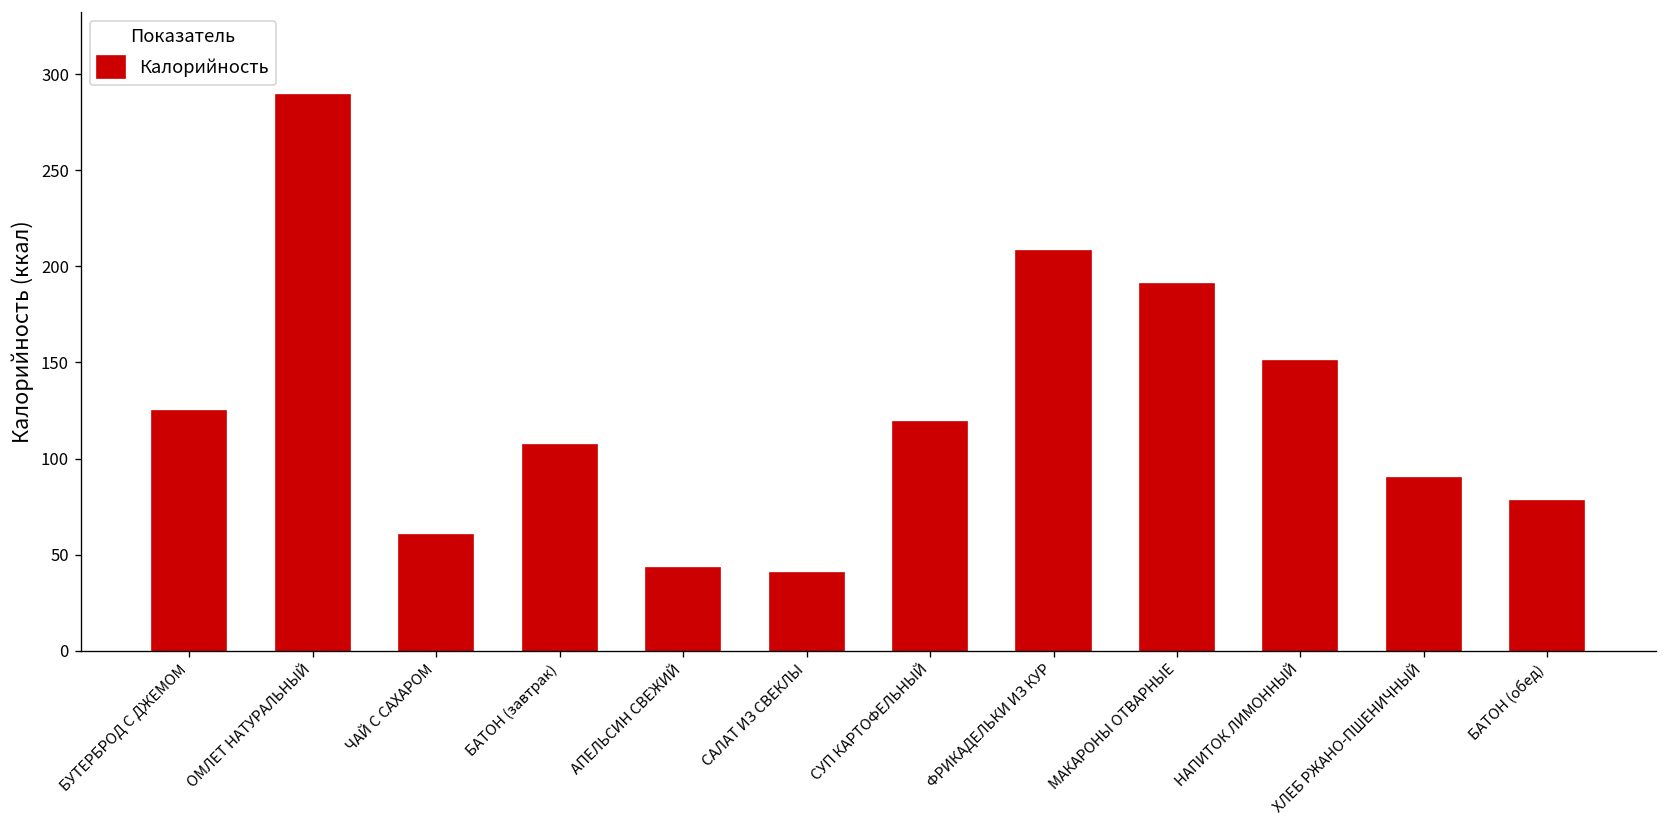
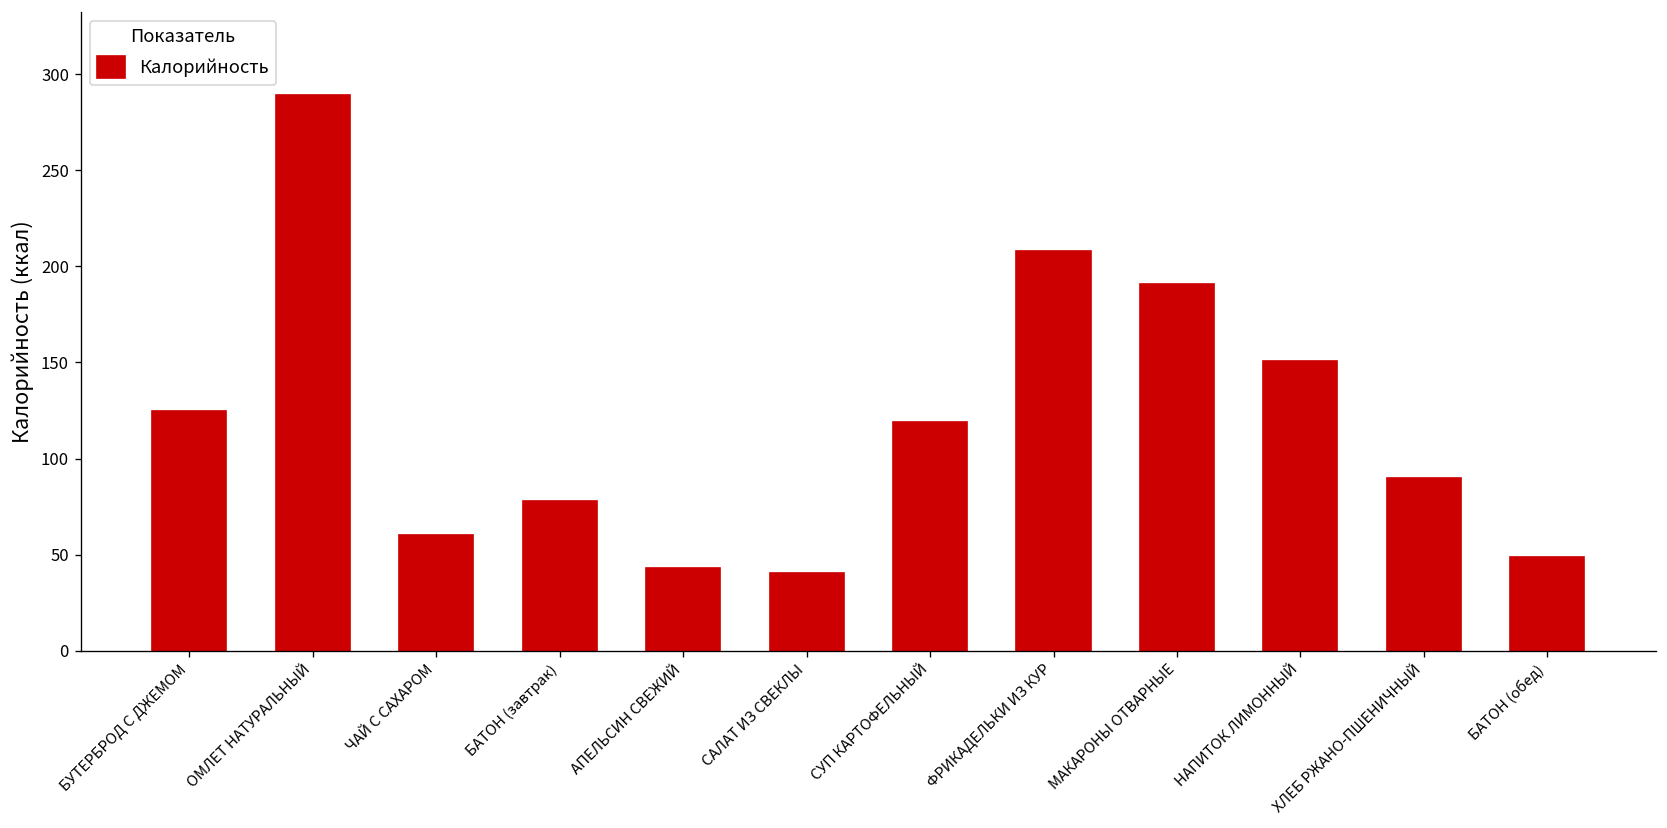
БАТОН (завтрак): 107 -> 78
БАТОН (обед): 78 -> 49
